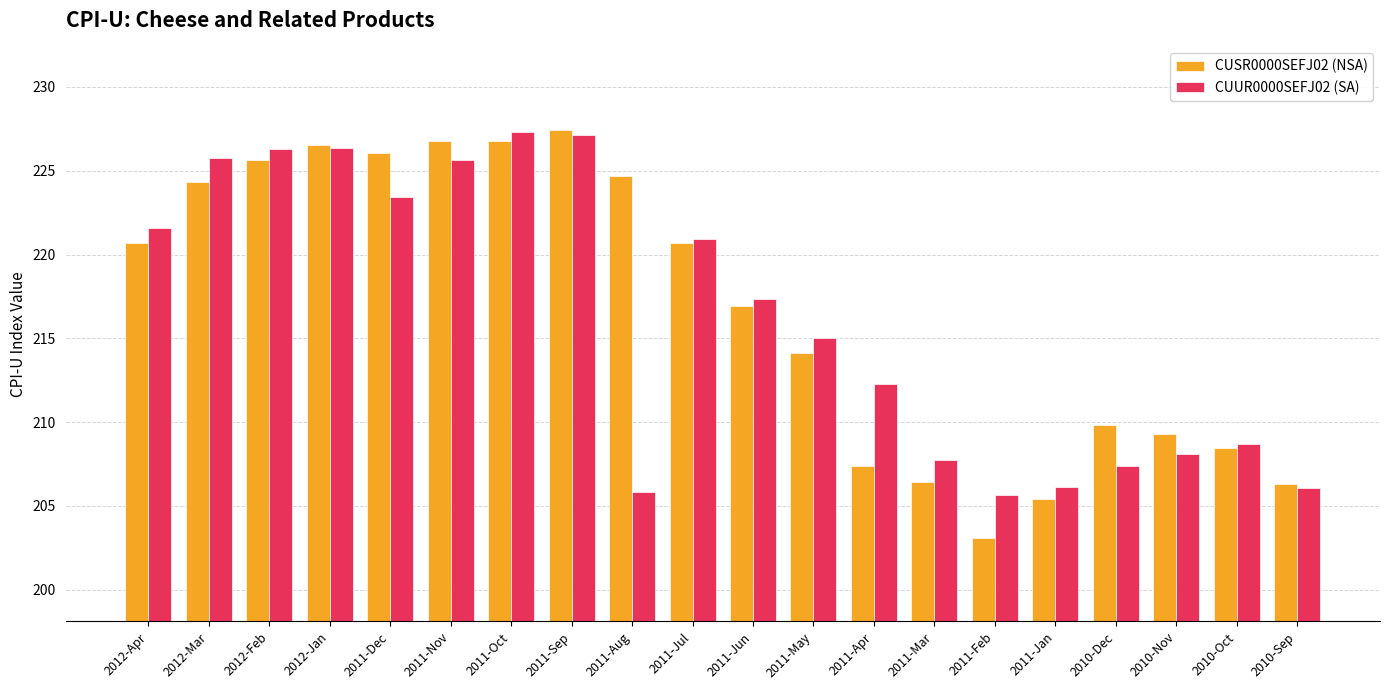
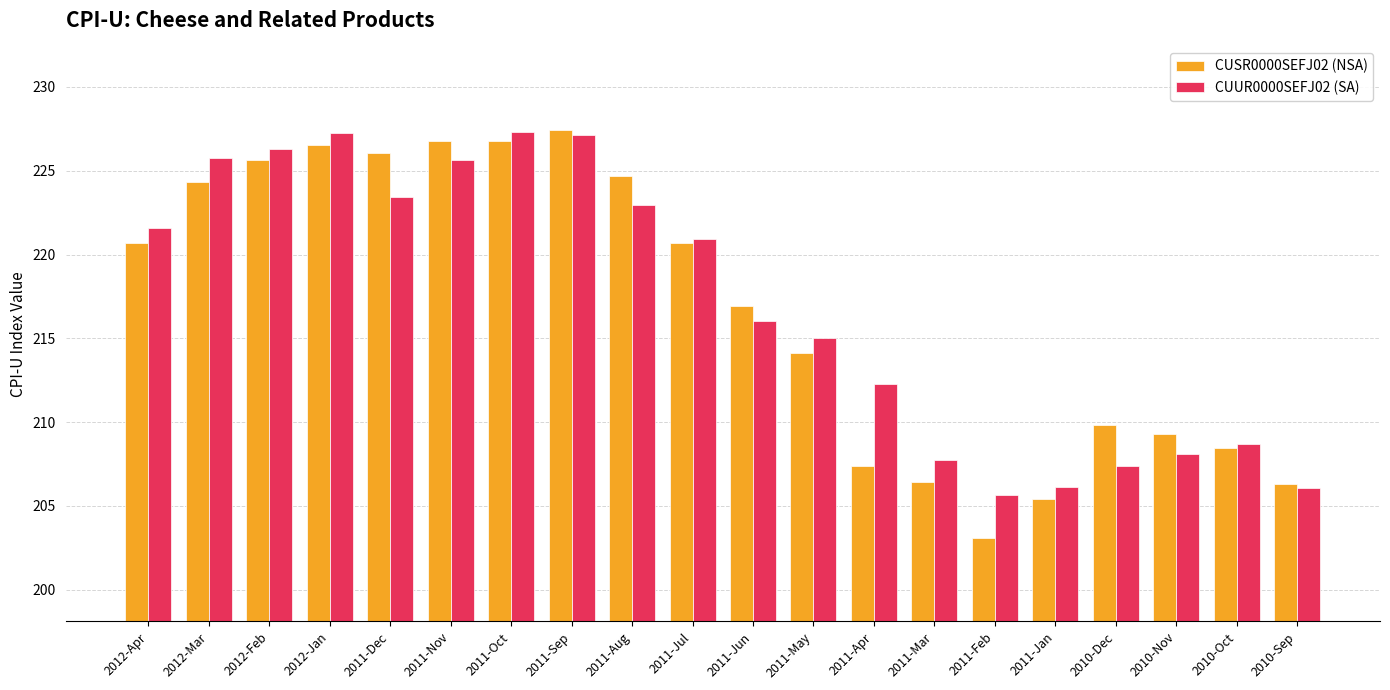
CUUR0000SEFJ02 (SA), 2012-Jan: 226.3 -> 227.3
CUUR0000SEFJ02 (SA), 2011-Aug: 205.8 -> 223.0
CUUR0000SEFJ02 (SA), 2011-Jun: 217.3 -> 216.0
